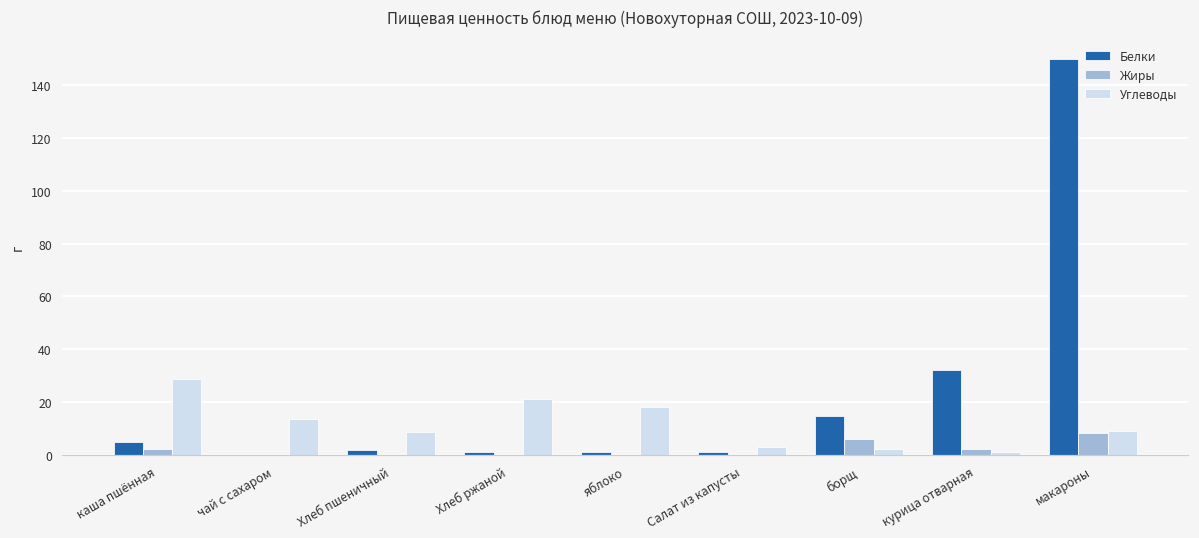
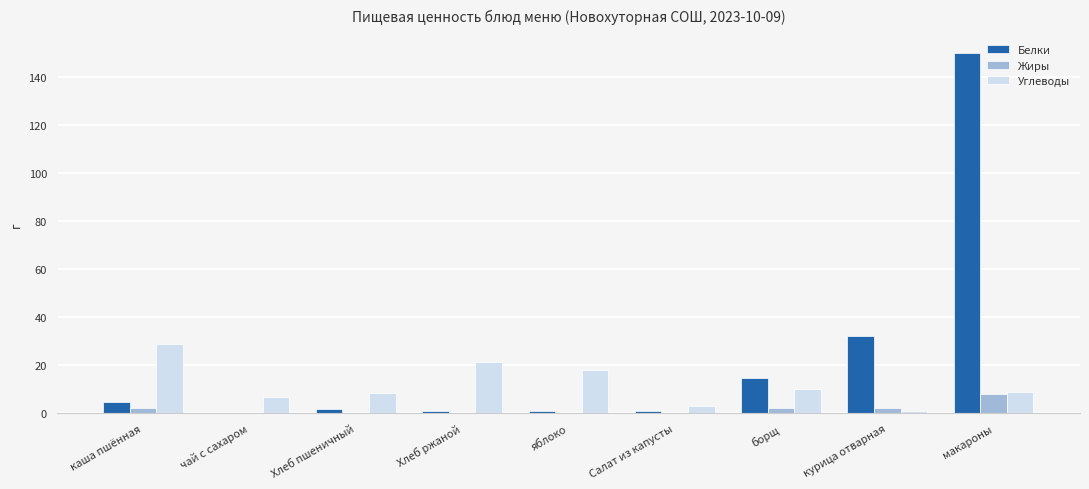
Углеводы, чай с сахаром: 14 -> 7
Жиры, борщ: 6 -> 2
Углеводы, борщ: 2 -> 10
